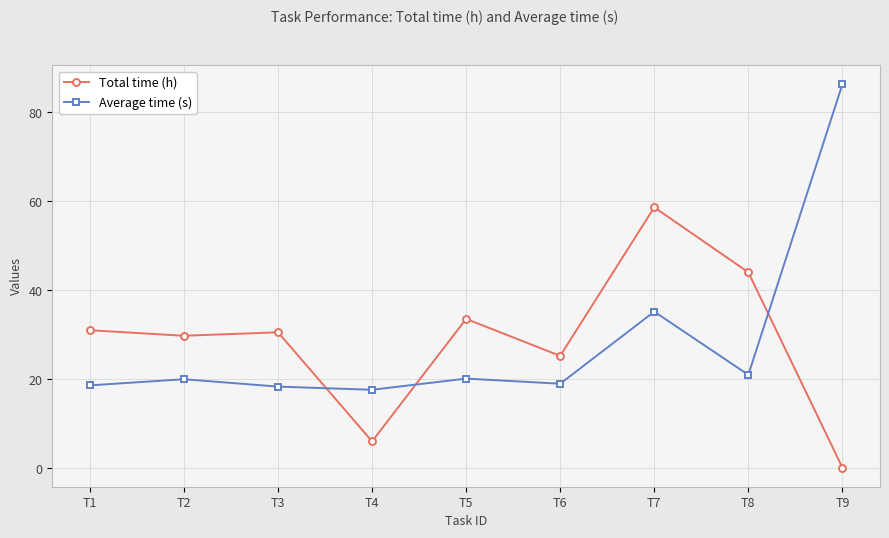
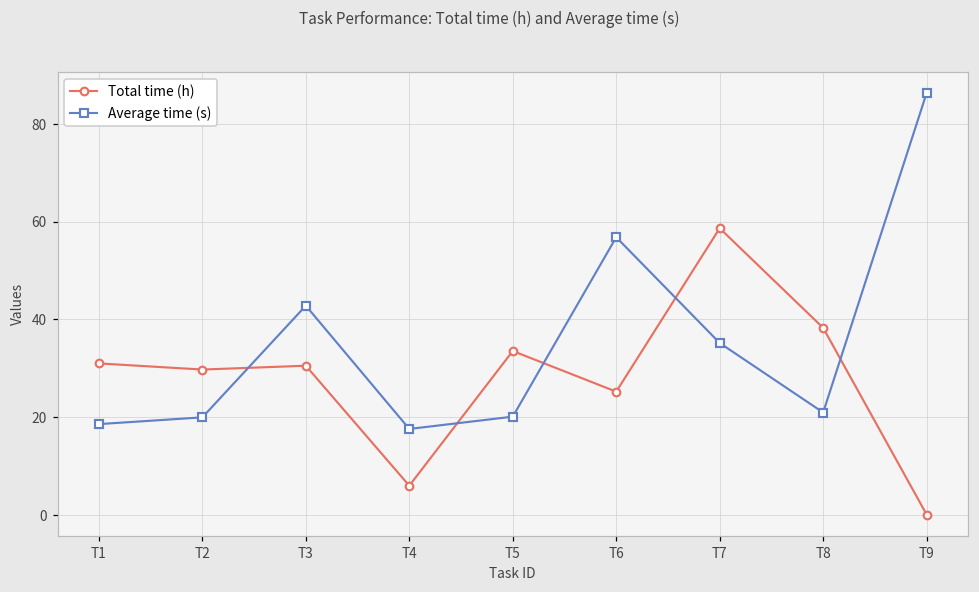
Average time (s), T3: 18 -> 43
Average time (s), T6: 19 -> 57
Total time (h), T8: 44 -> 38
